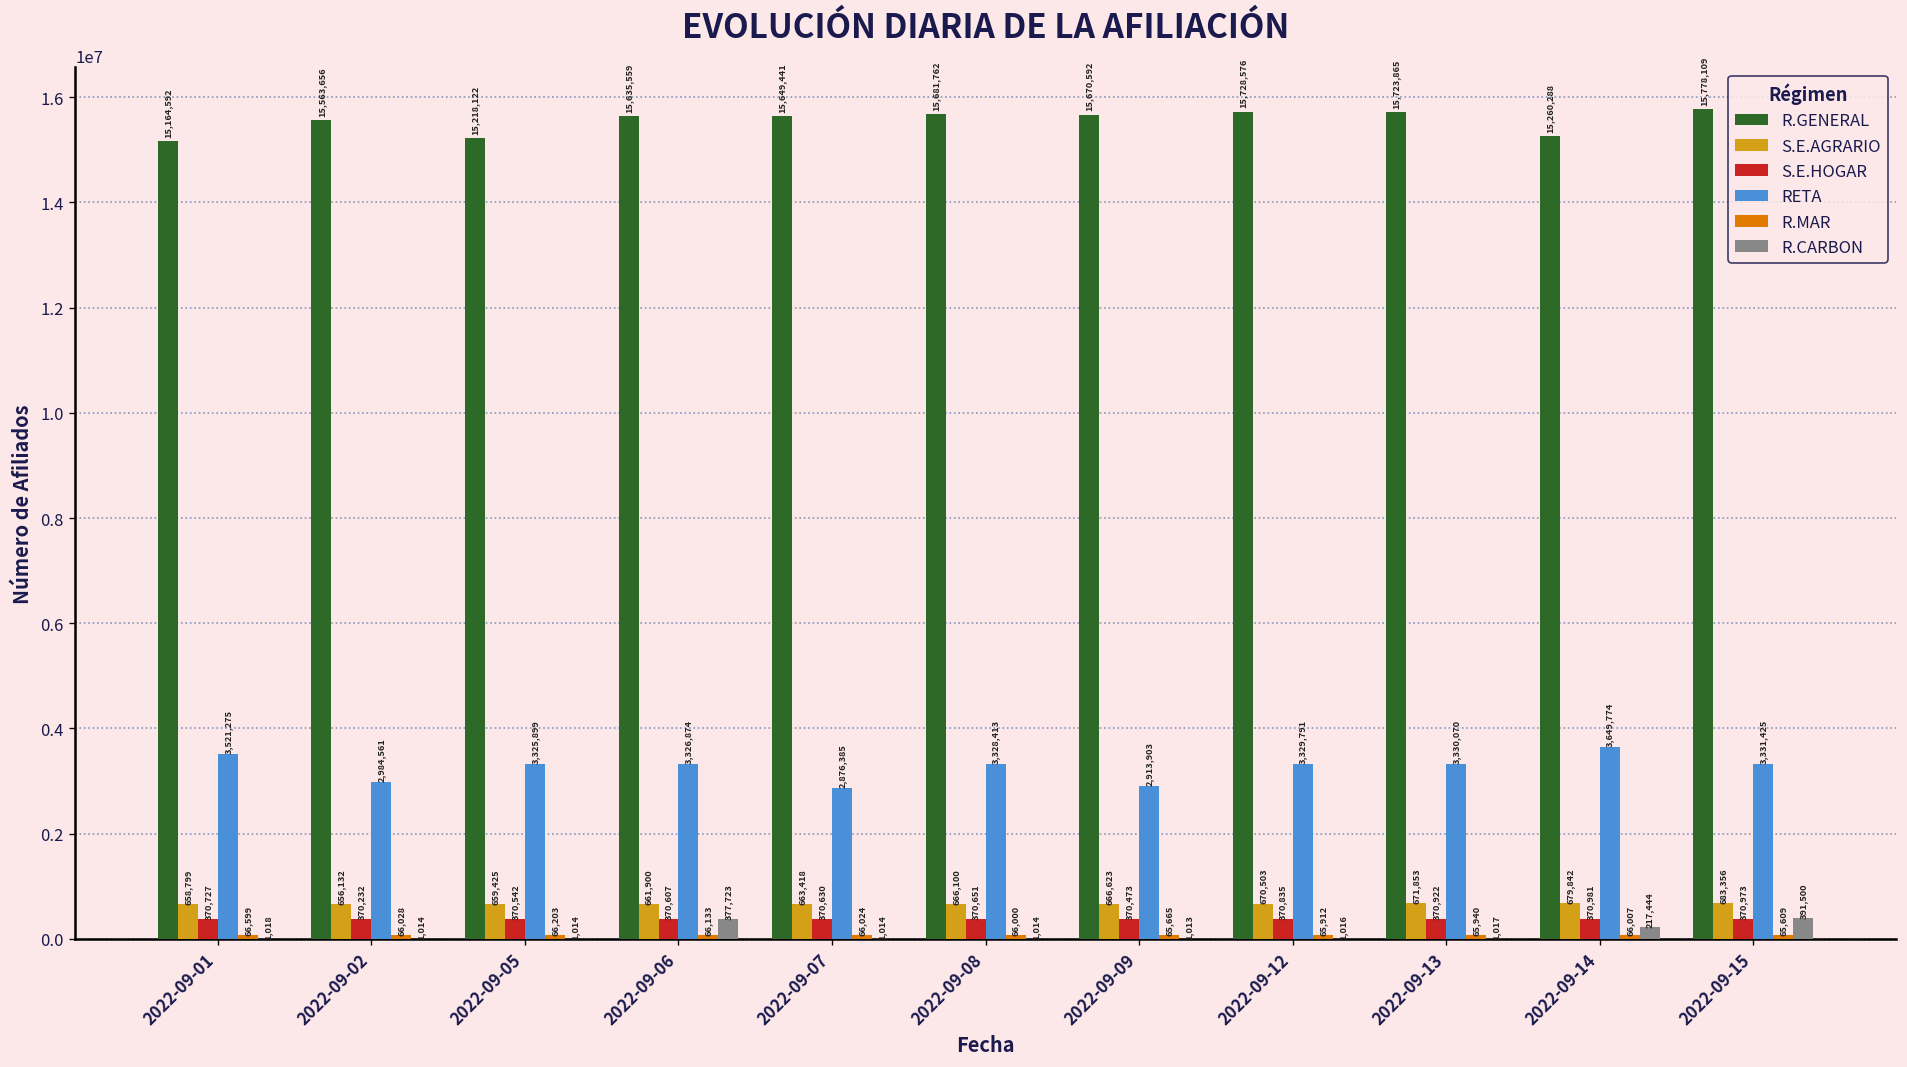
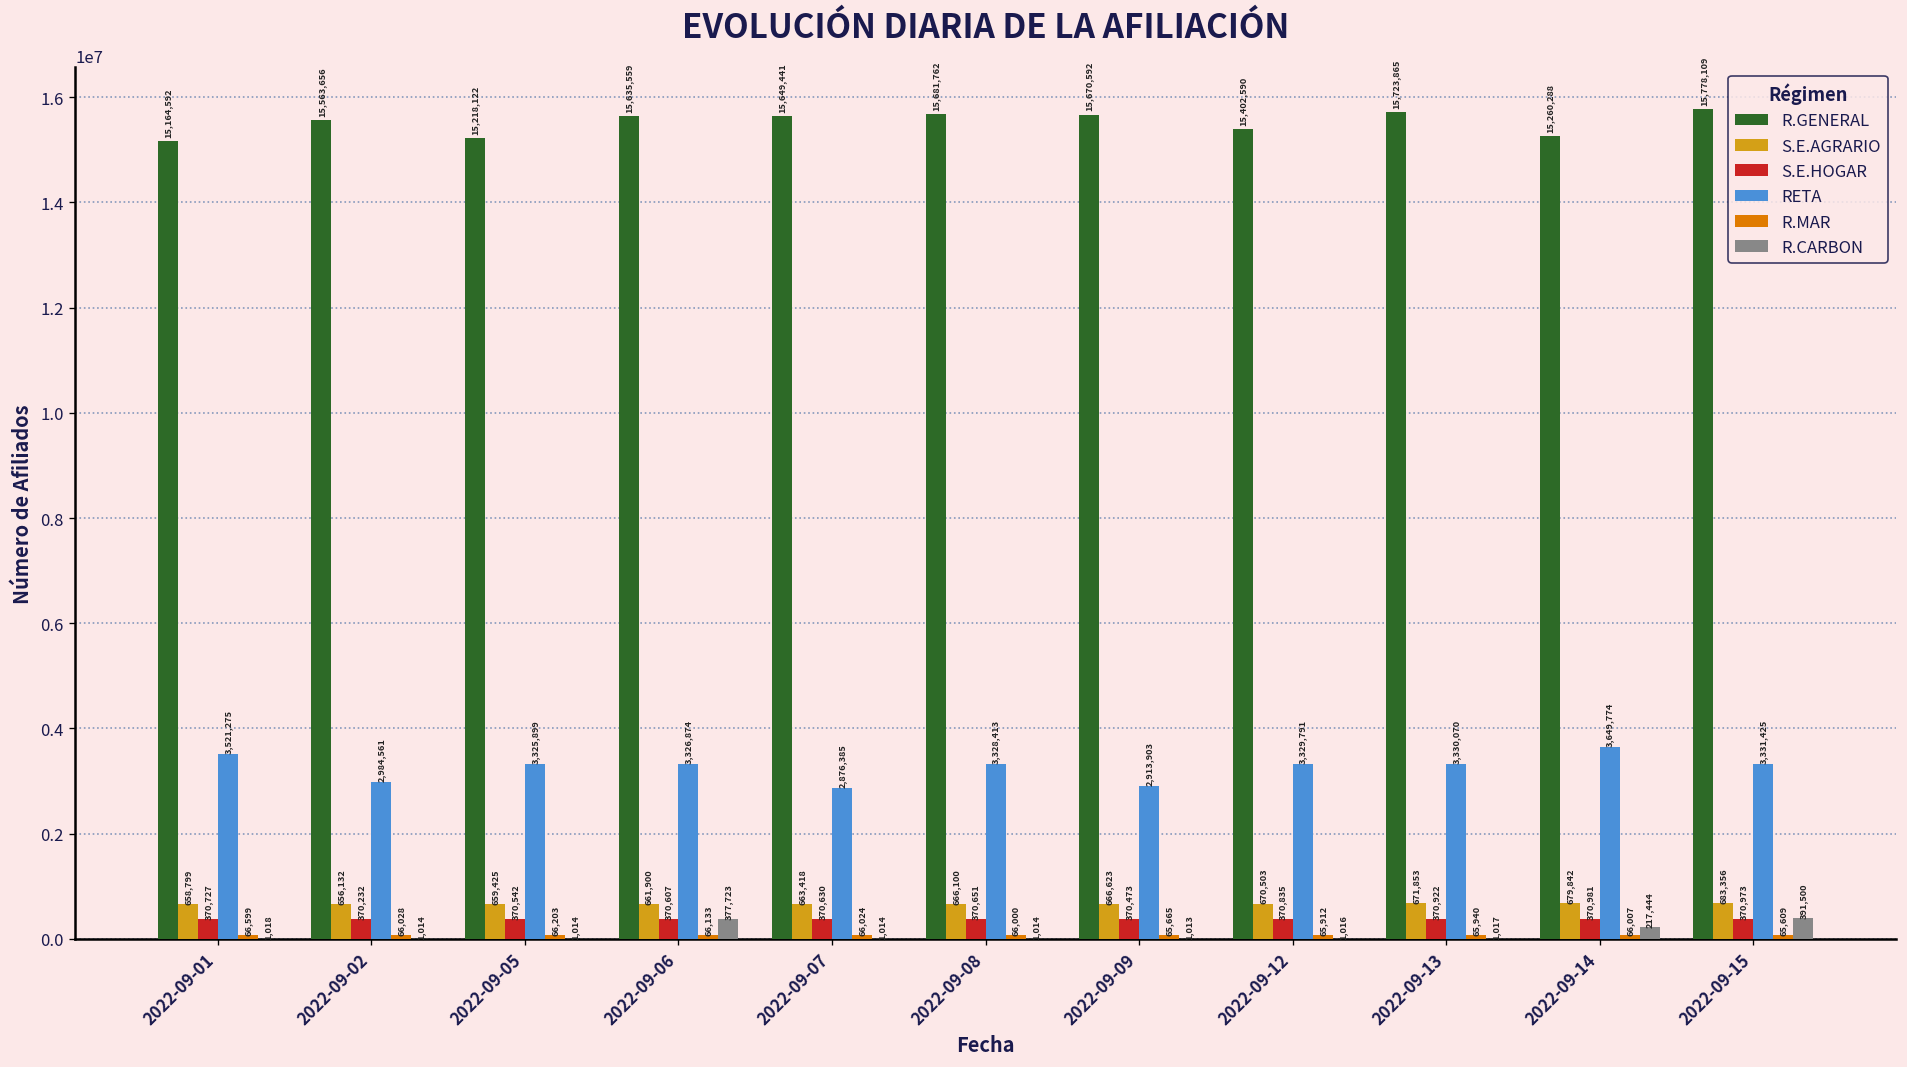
R.GENERAL, 2022-09-12: 15,728,576 -> 15,402,590
